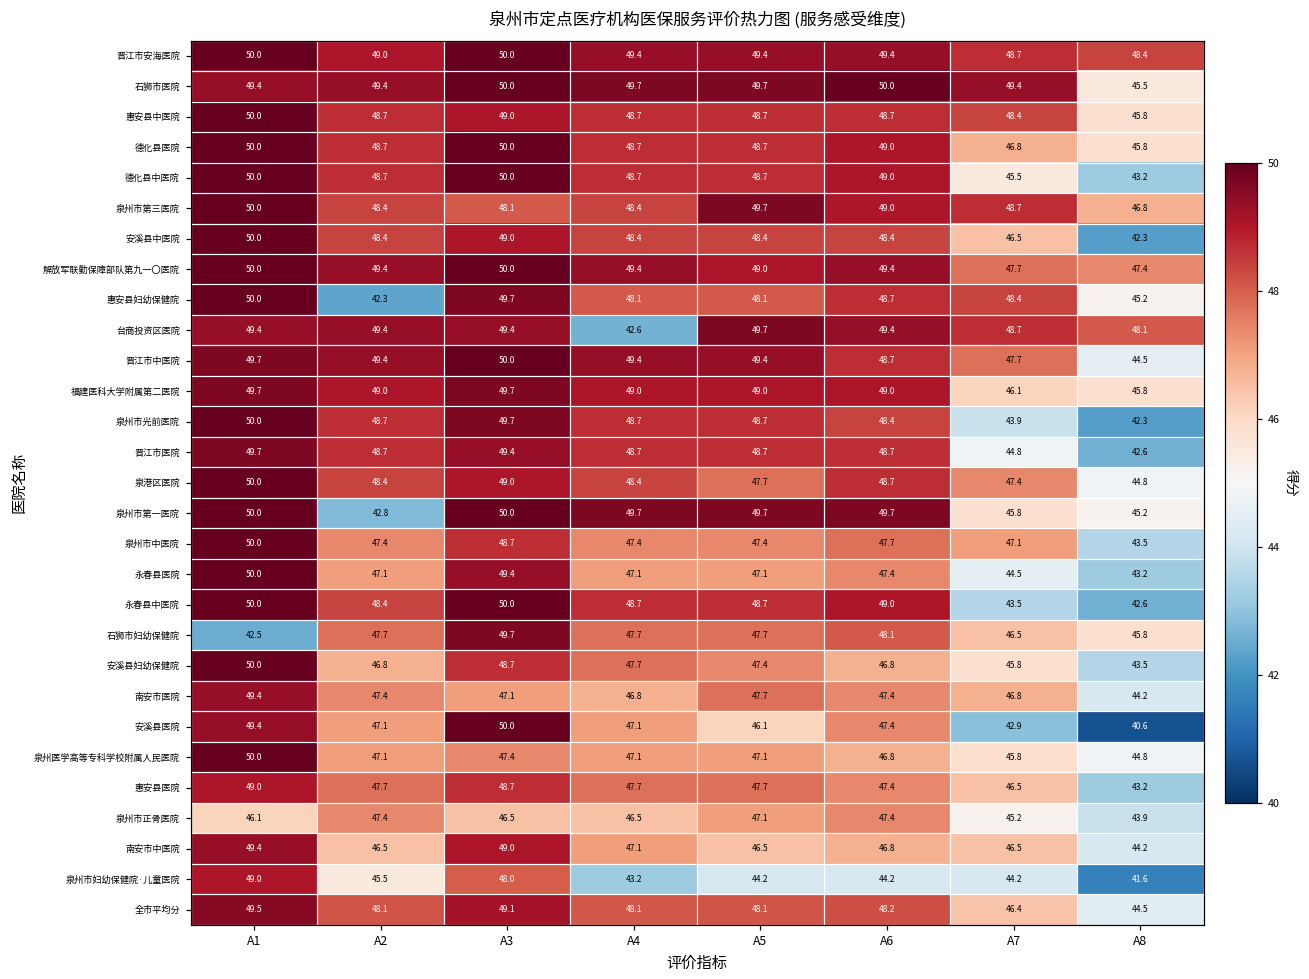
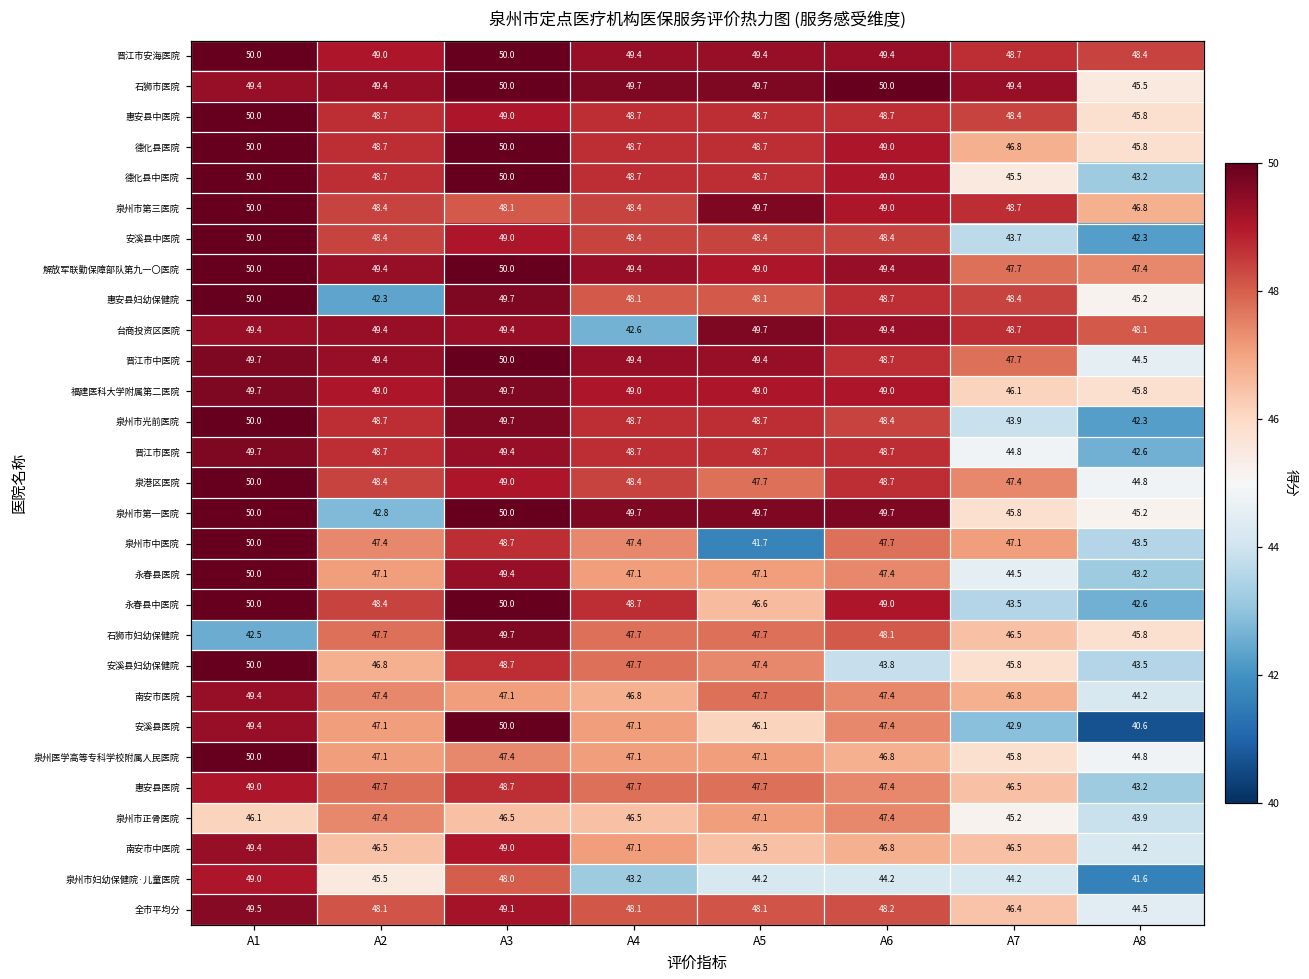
安溪县中医院, A7: 46.5 -> 43.7
泉州市中医院, A5: 47.4 -> 41.7
永春县中医院, A5: 48.7 -> 46.6
安溪县妇幼保健院, A6: 46.8 -> 43.8
